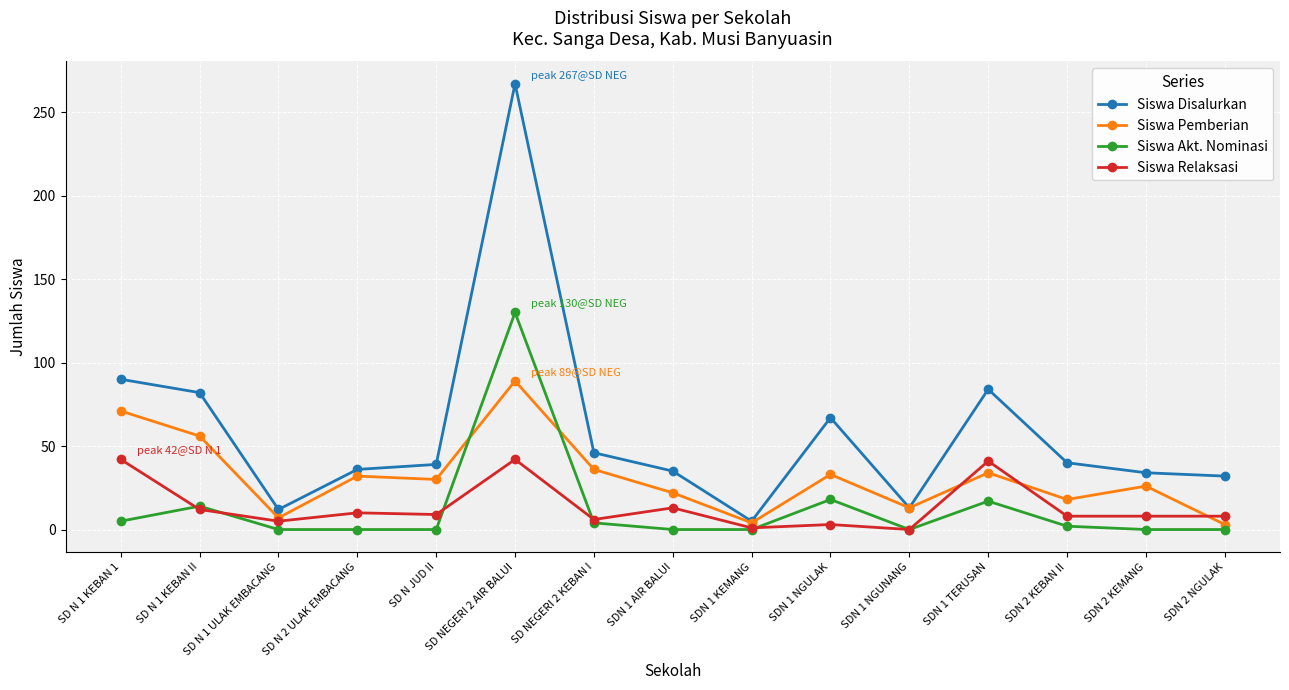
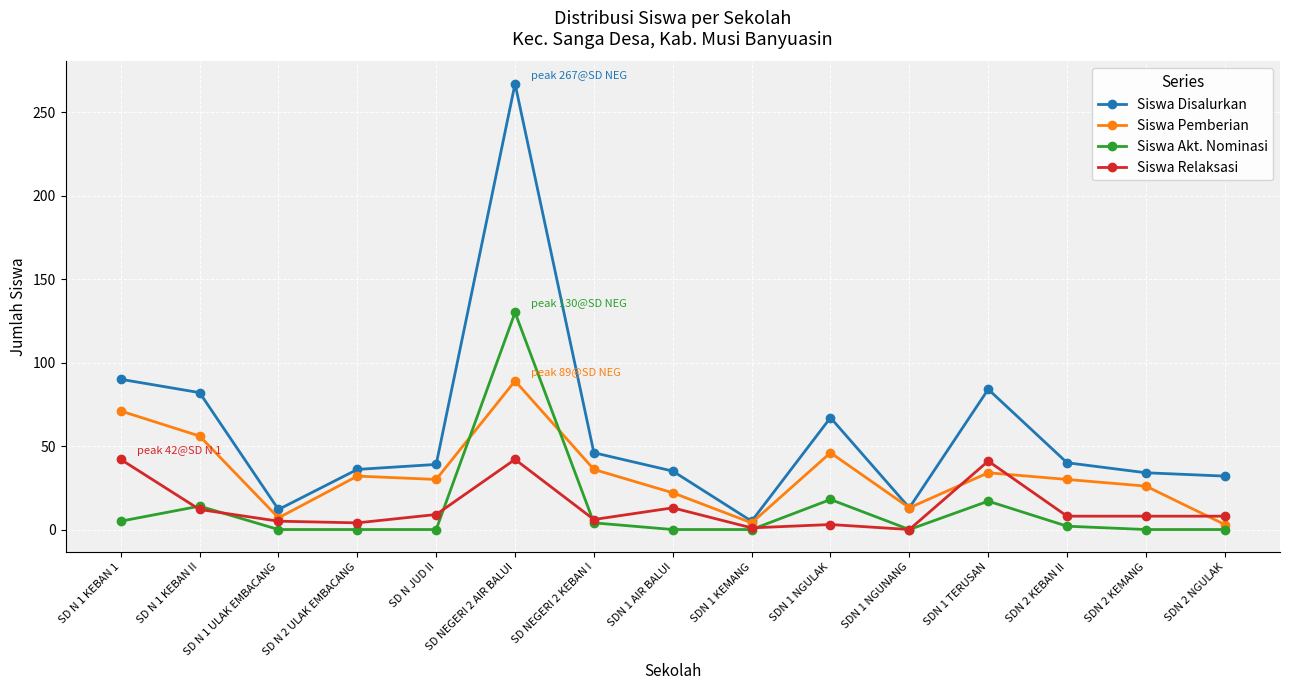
Siswa Relaksasi, SD N 2 ULAK EMBACANG: 10 -> 4
Siswa Pemberian, SDN 1 NGULAK: 33 -> 46
Siswa Pemberian, SDN 2 KEBAN II: 18 -> 30
